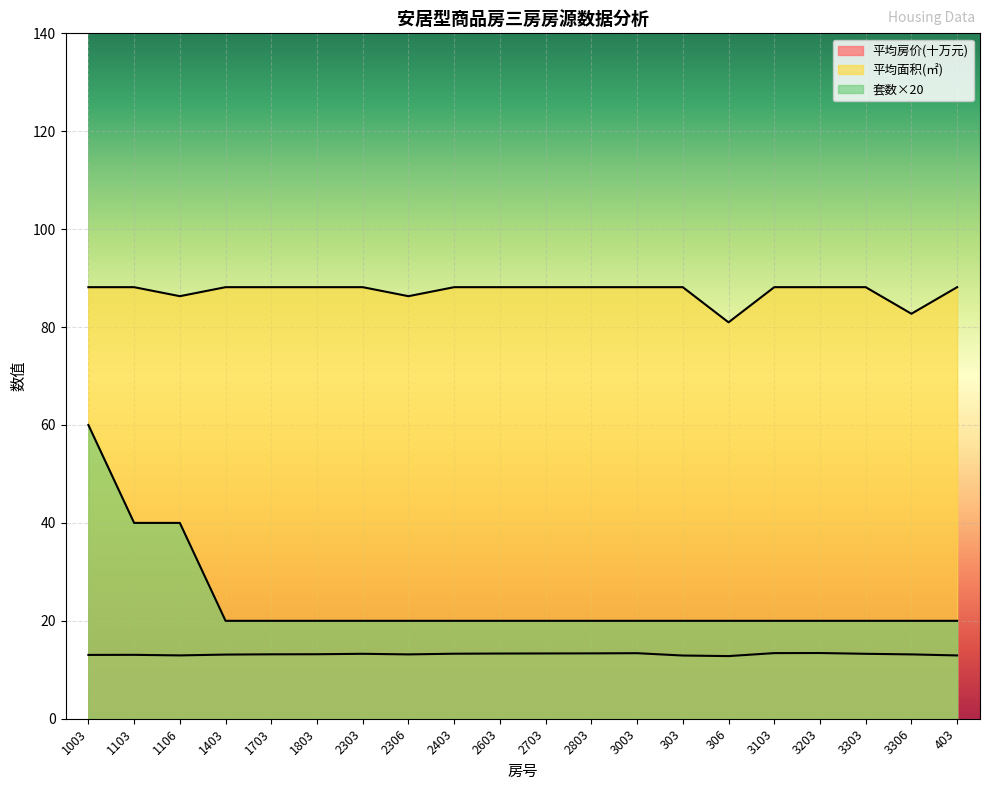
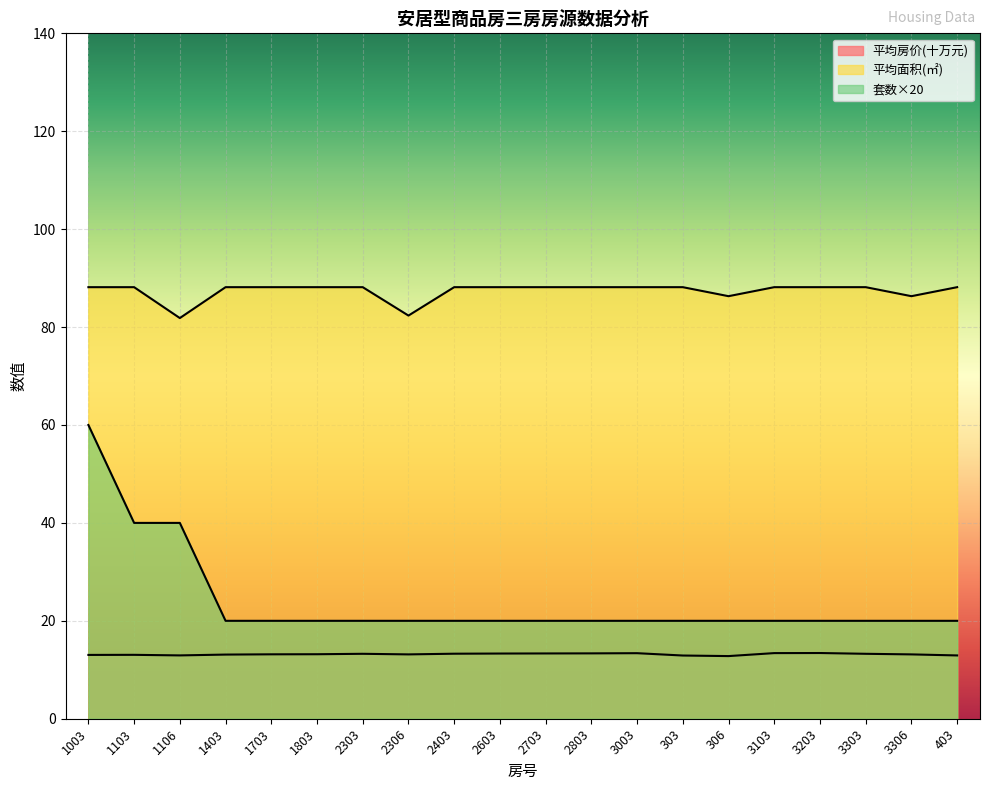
平均面积(㎡), 1106: 86 -> 82
平均面积(㎡), 2306: 86 -> 82
平均面积(㎡), 306: 81 -> 86
平均面积(㎡), 3306: 83 -> 86
